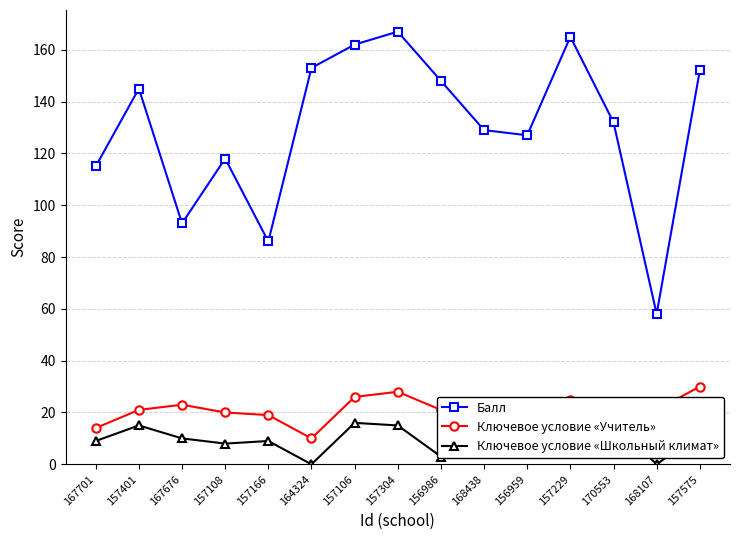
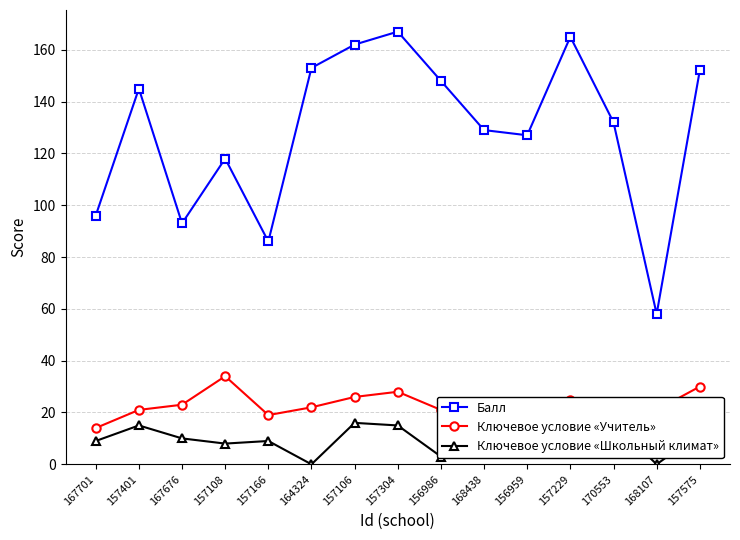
Балл, 167701: 115 -> 96
Ключевое условие «Учитель», 157108: 20 -> 34
Ключевое условие «Учитель», 164324: 10 -> 22
